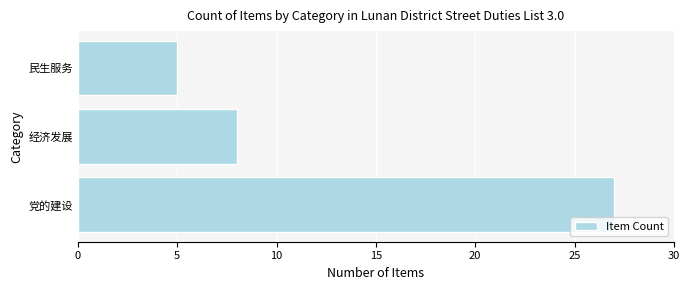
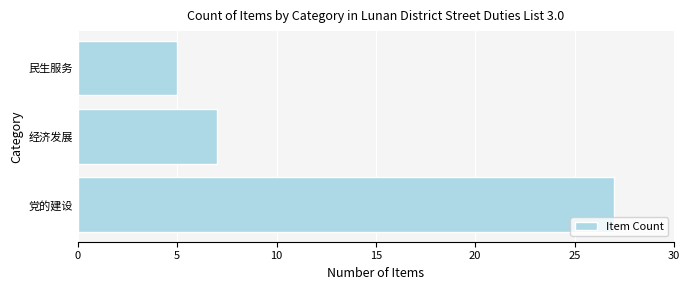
经济发展: 8 -> 7
